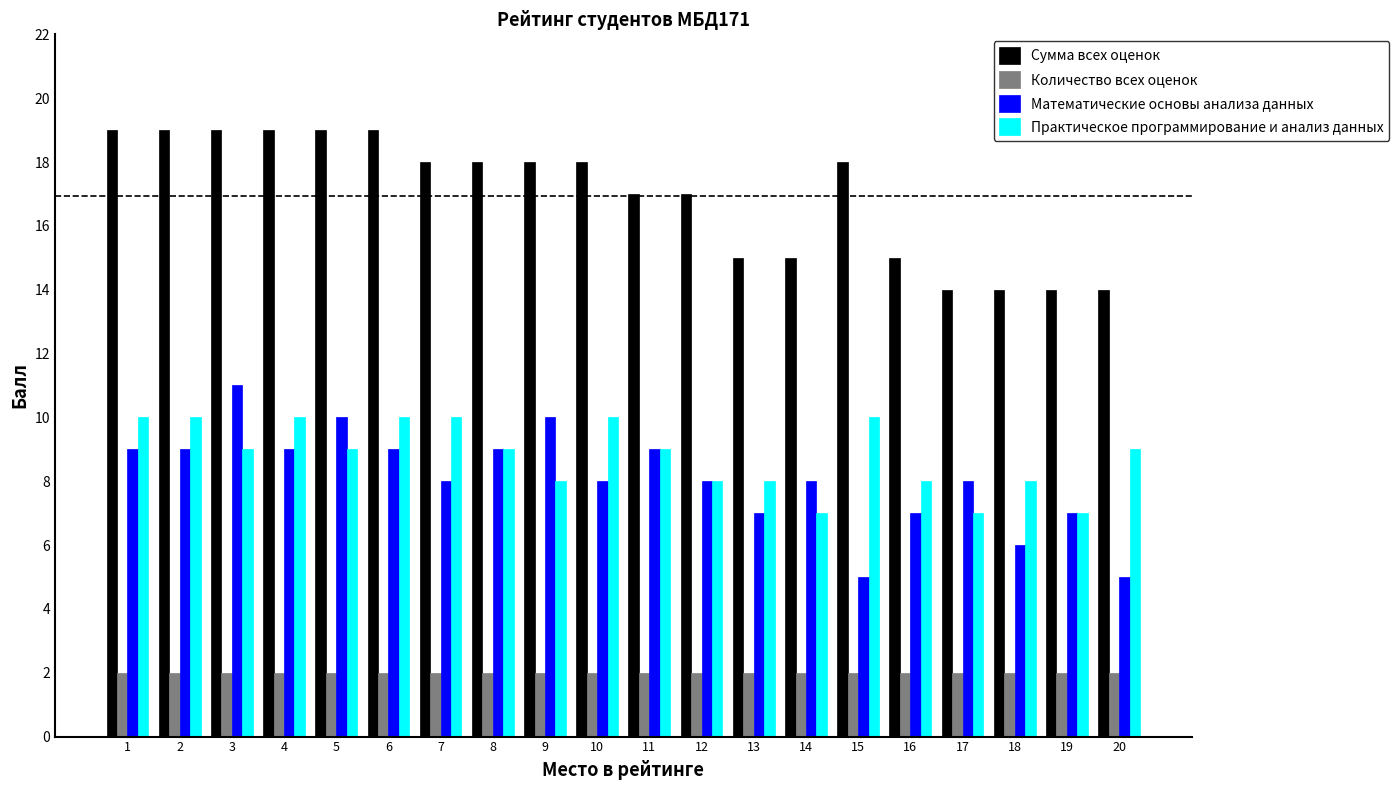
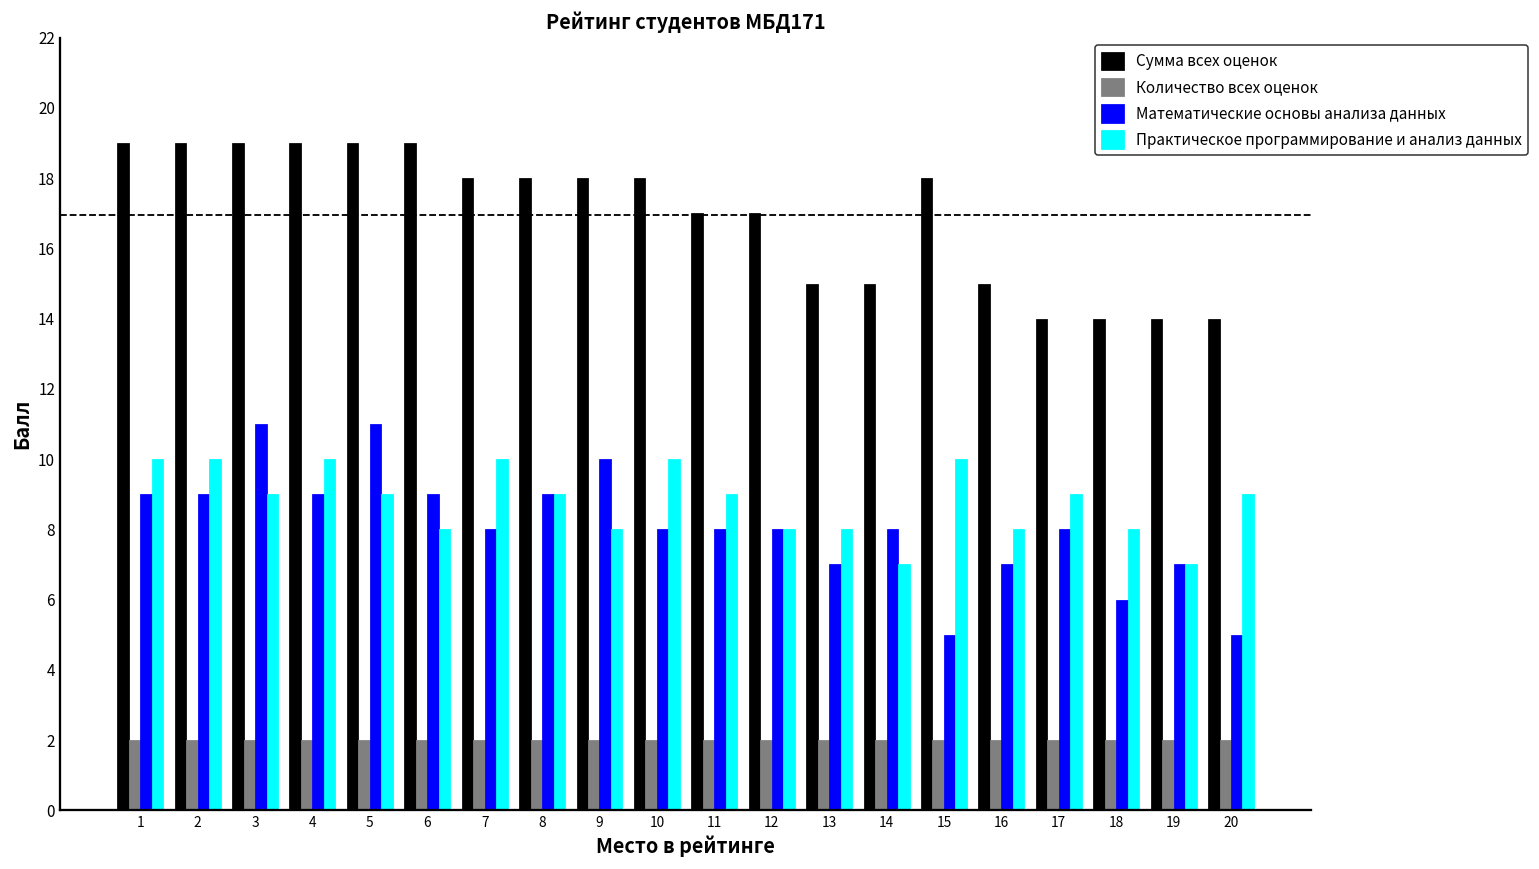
Математические основы анализа данных, 5: 10 -> 11
Практическое программирование и анализ данных, 6: 10 -> 8
Математические основы анализа данных, 11: 9 -> 8
Практическое программирование и анализ данных, 17: 7 -> 9
